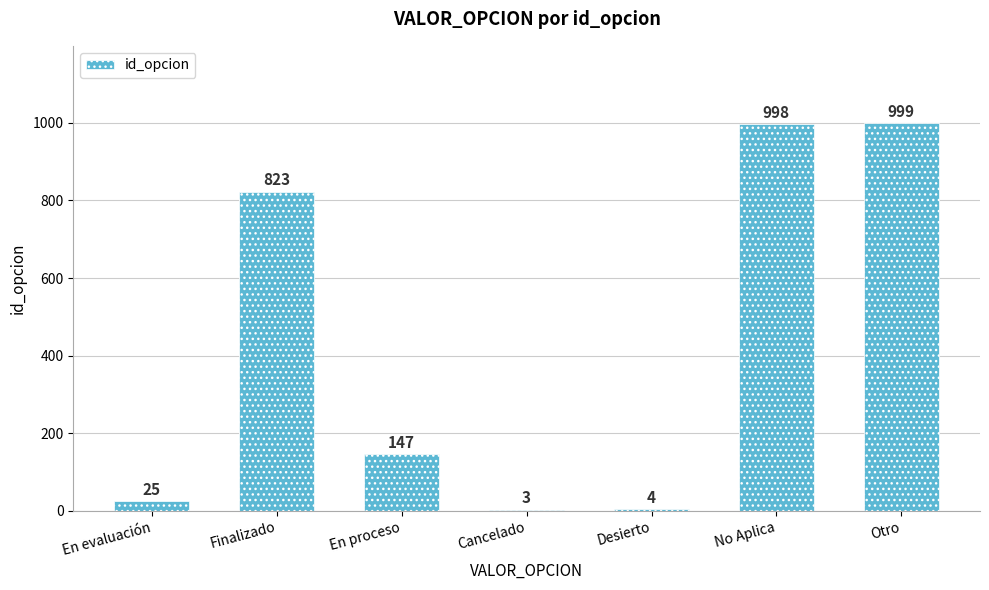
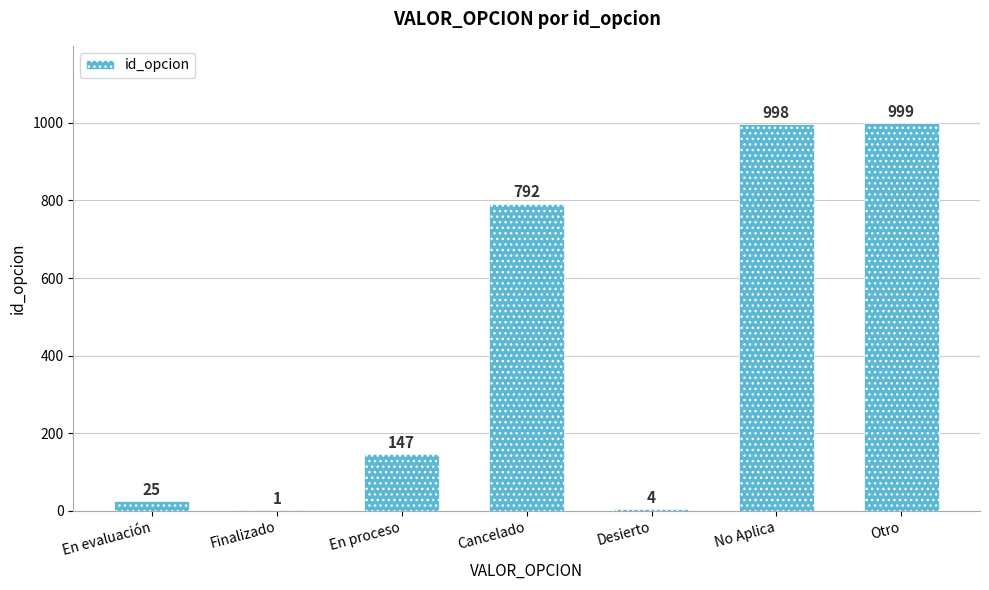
Finalizado: 823 -> 1
Cancelado: 3 -> 792
